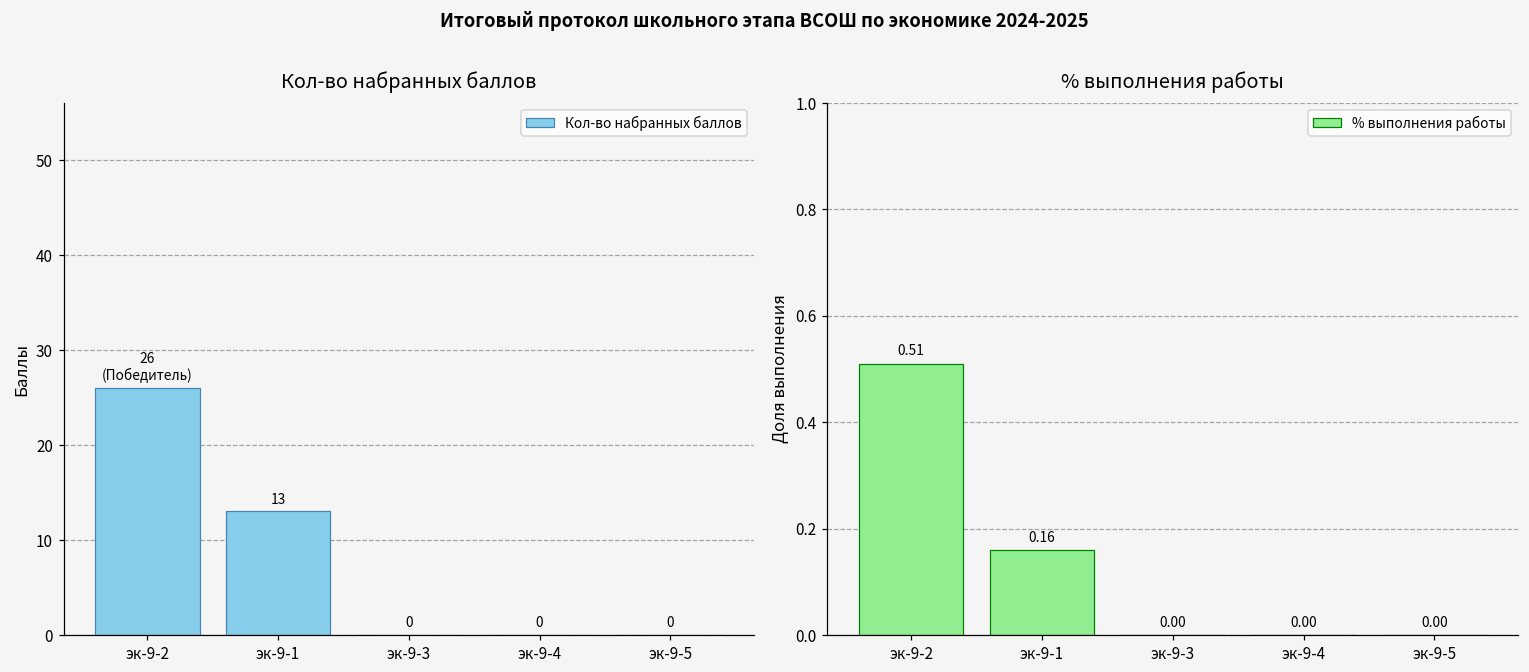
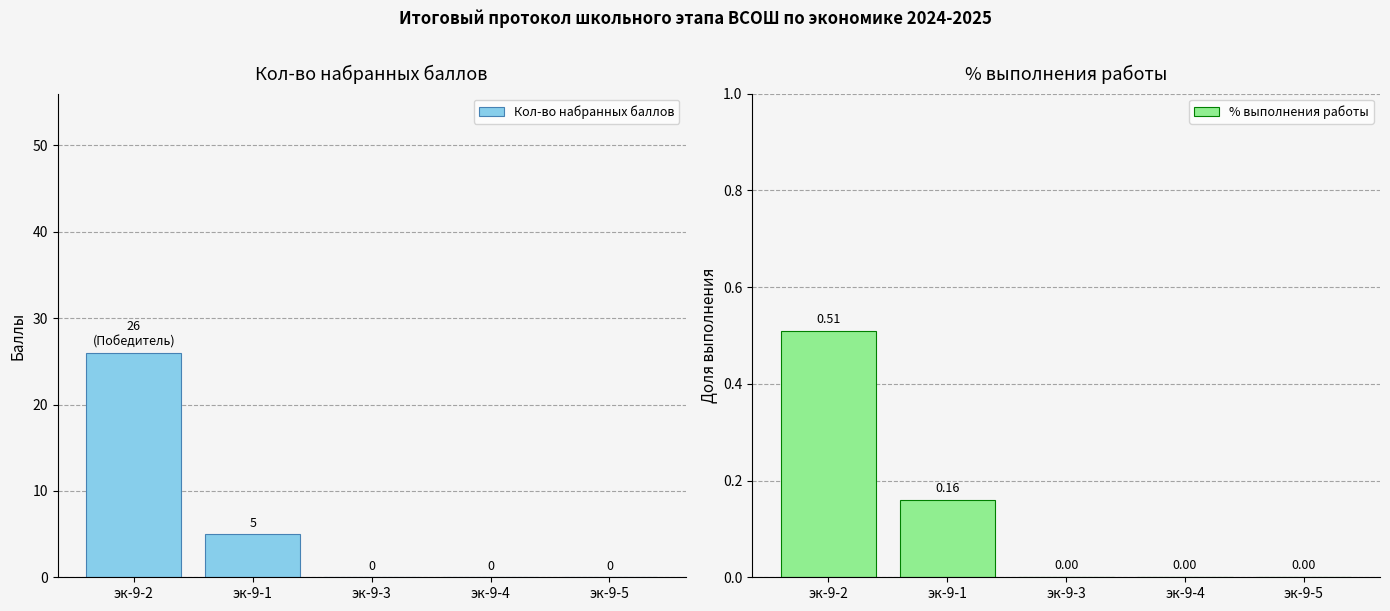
Кол-во набранных баллов, эк-9-1: 13 -> 5
